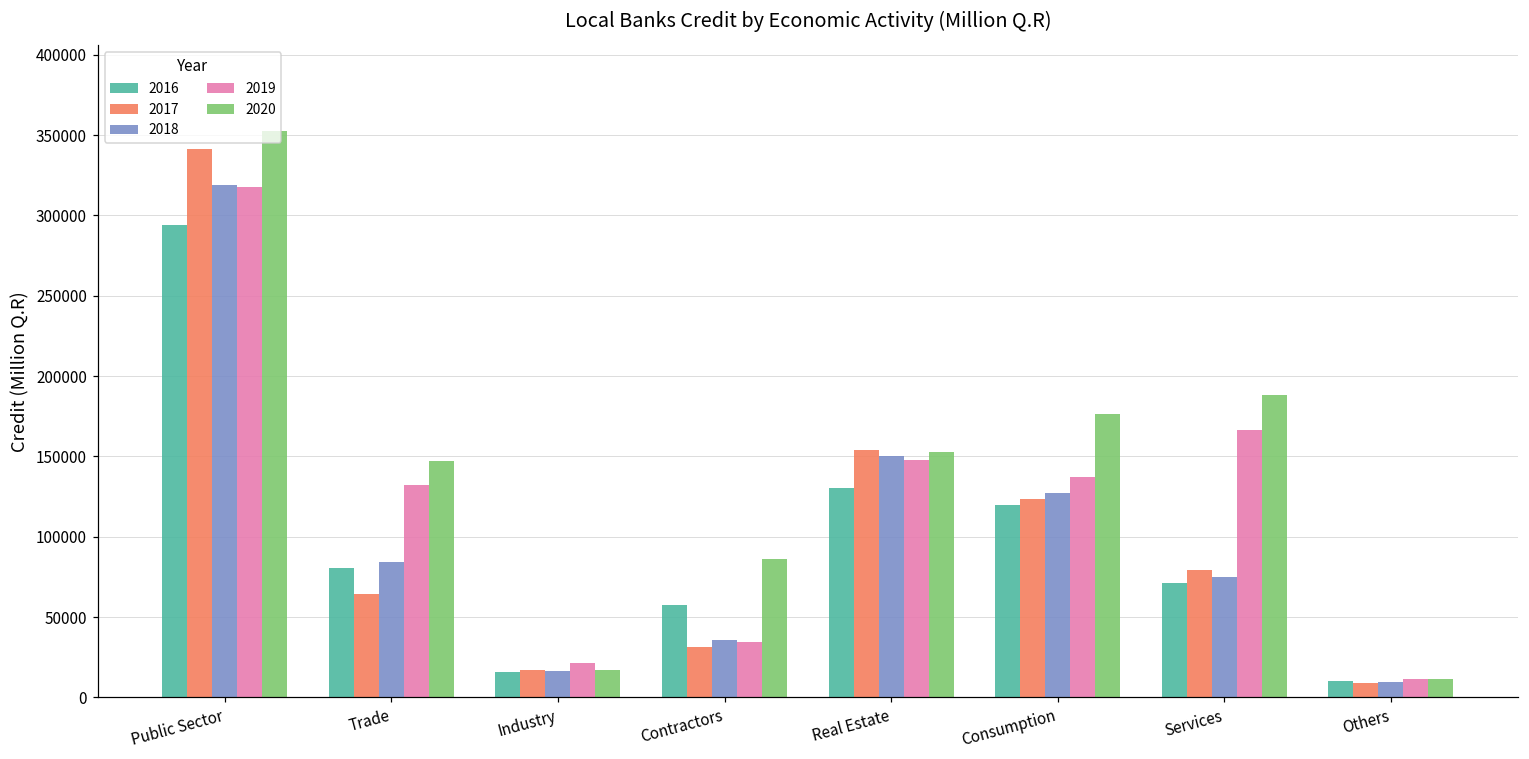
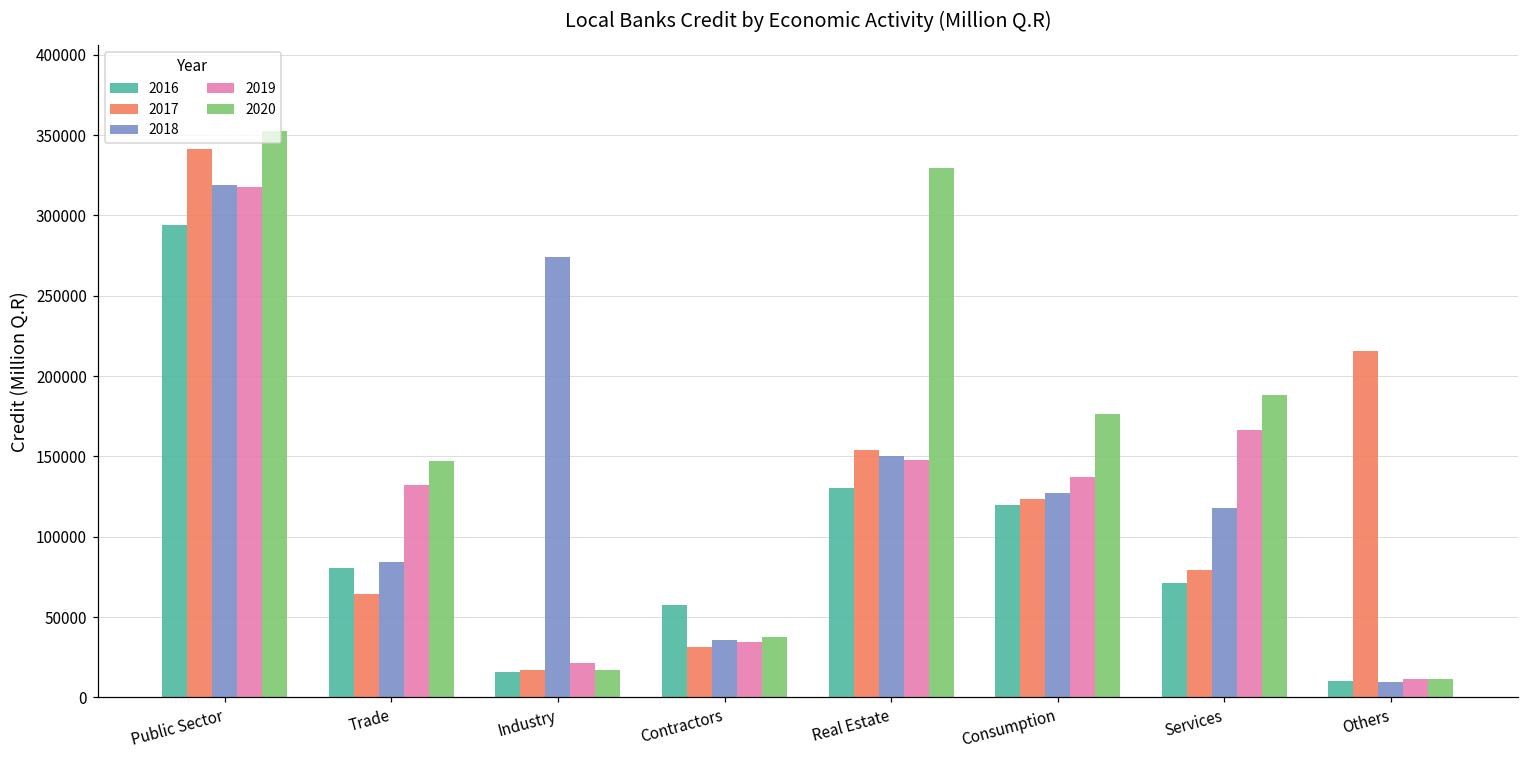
2018, Industry: 17000 -> 274000
2020, Contractors: 86000 -> 38000
2020, Real Estate: 153000 -> 330000
2018, Services: 75000 -> 118000
2017, Others: 9000 -> 215000
